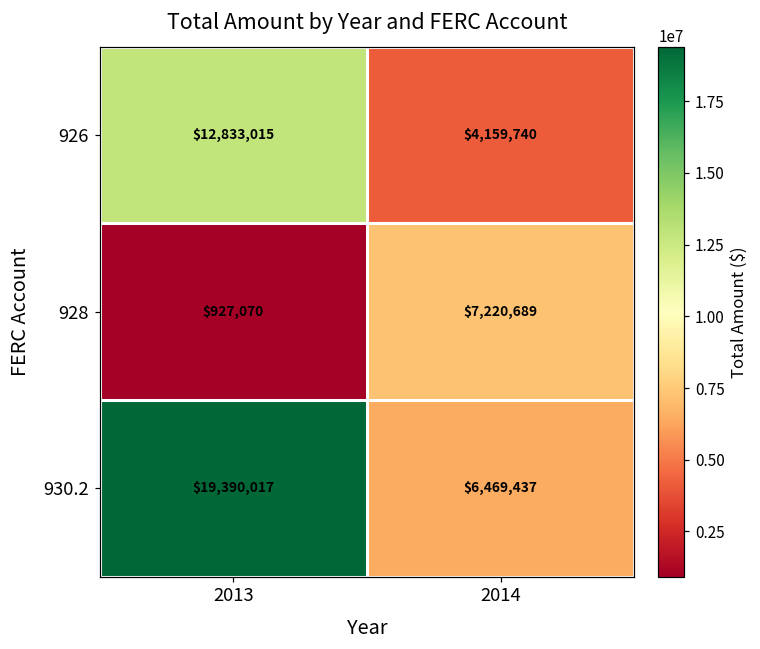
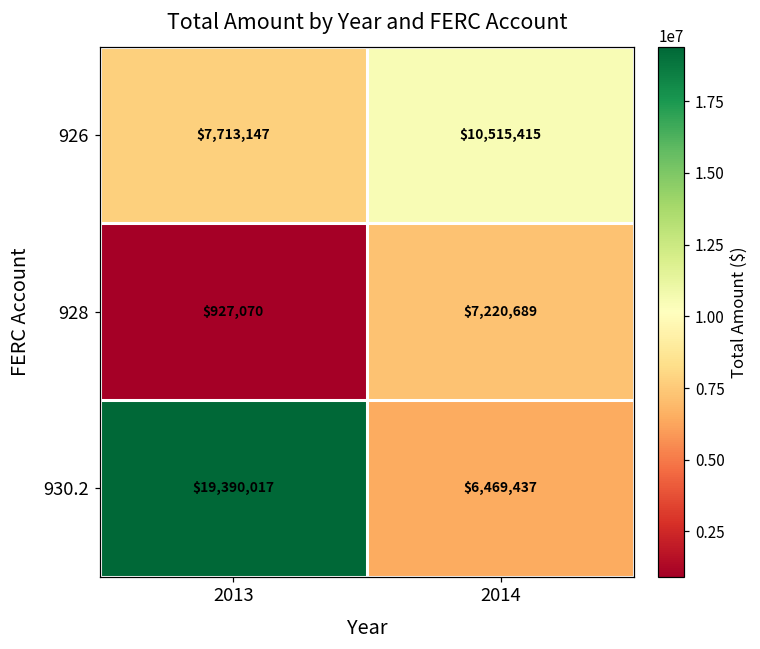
926, 2013: $12,833,015 -> $7,713,147
926, 2014: $4,159,740 -> $10,515,415
